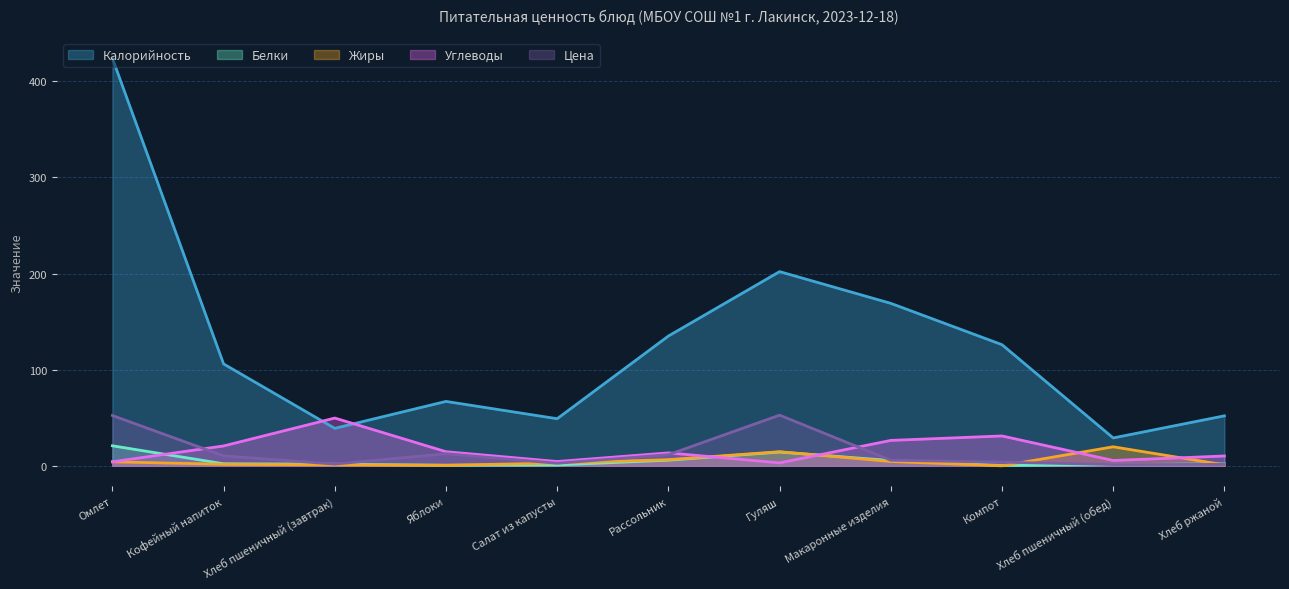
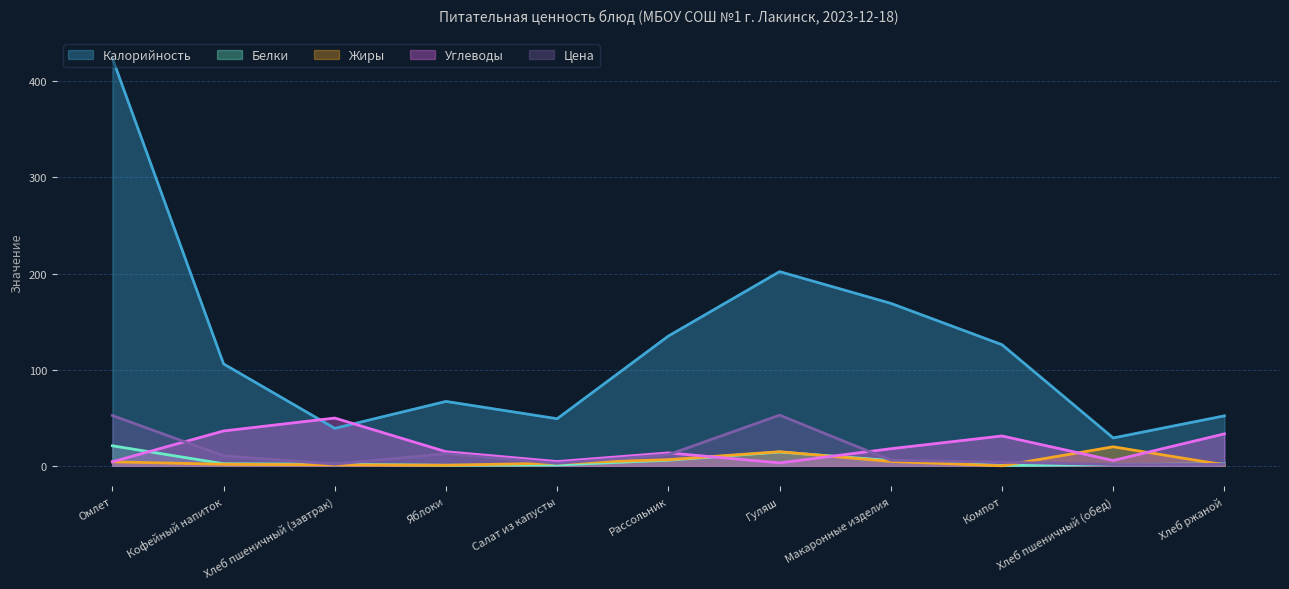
Углеводы, Кофейный напиток: 20 -> 40
Углеводы, Макаронные изделия: 30 -> 20
Углеводы, Хлеб ржаной: 10 -> 30
